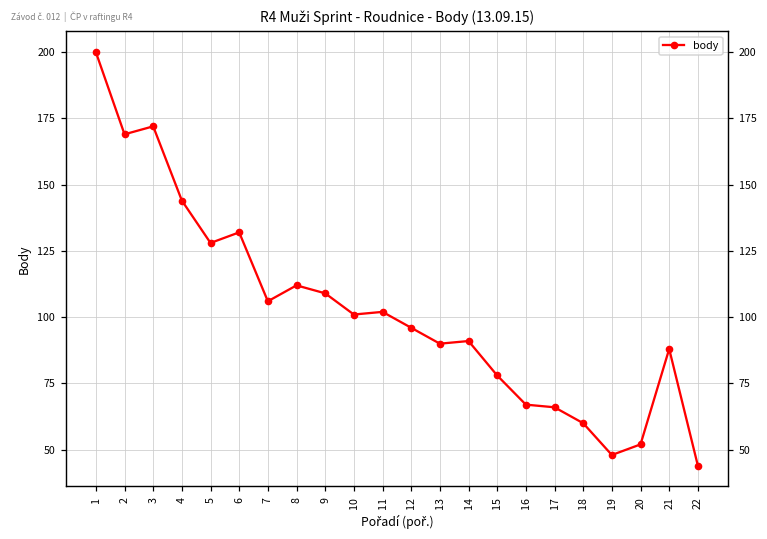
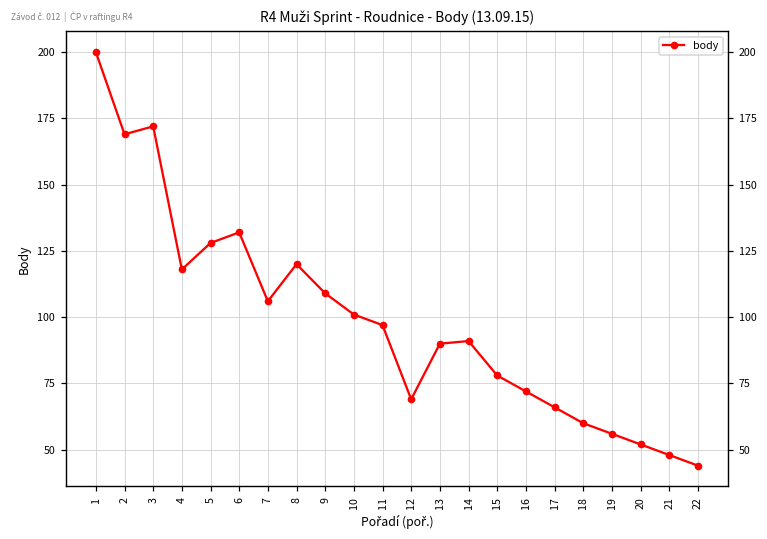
4: 144 -> 118
8: 112 -> 120
11: 102 -> 97
12: 96 -> 69
16: 67 -> 72
19: 48 -> 56
21: 88 -> 48
